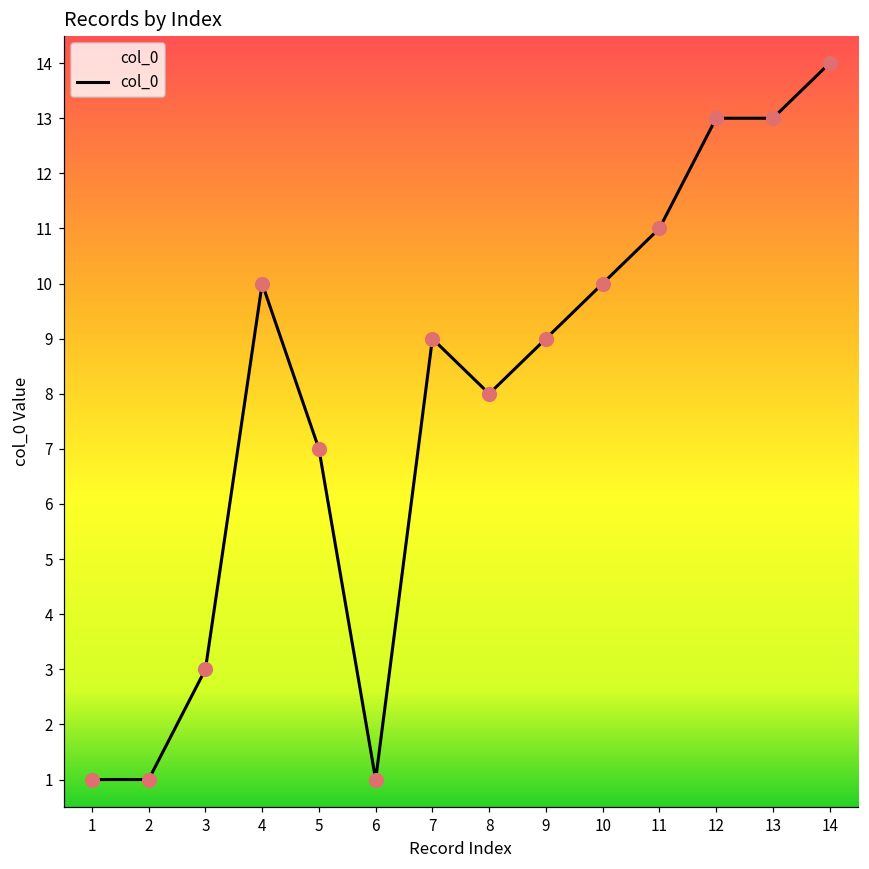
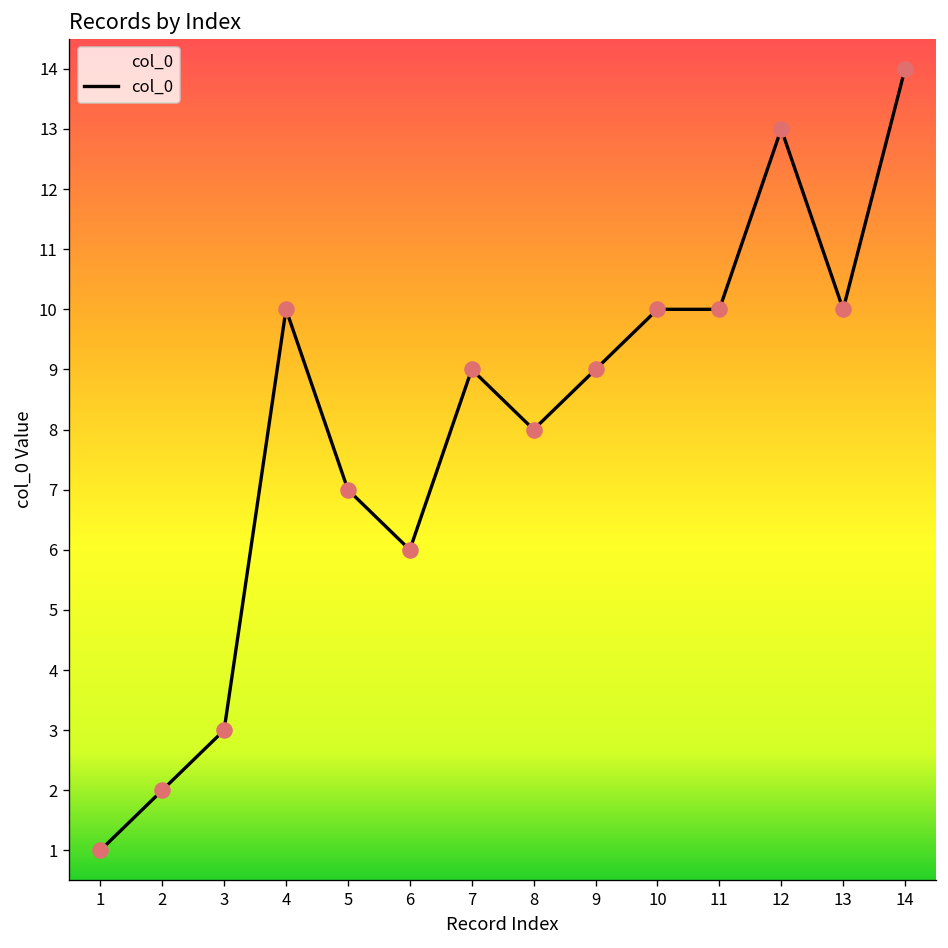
2: 1 -> 2
6: 1 -> 6
11: 11 -> 10
13: 13 -> 10
